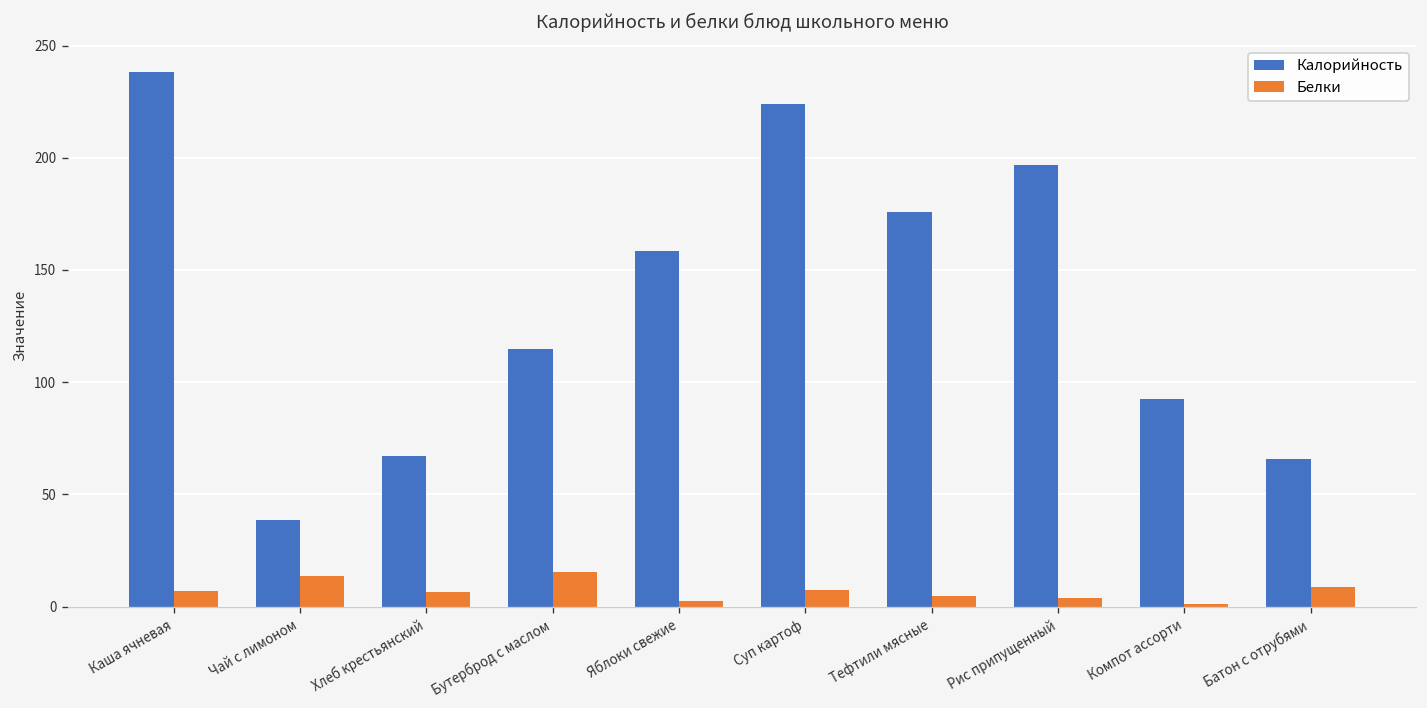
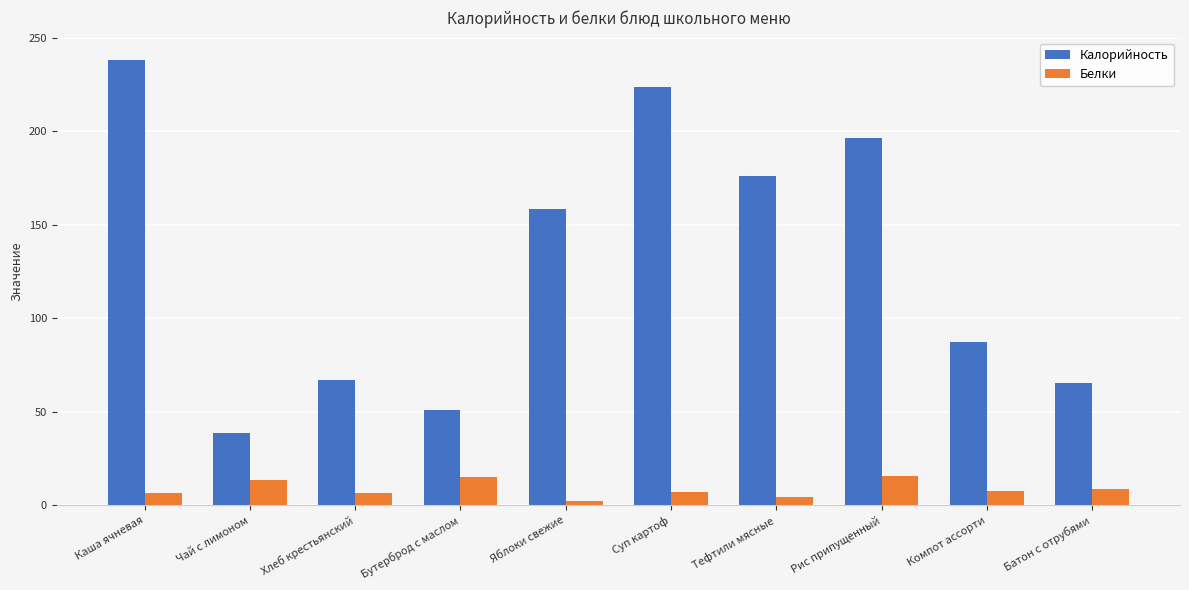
Калорийность, Бутерброд с маслом: 115 -> 51
Белки, Рис припущенный: 4 -> 16
Калорийность, Компот ассорти: 93 -> 88
Белки, Компот ассорти: 1 -> 8
